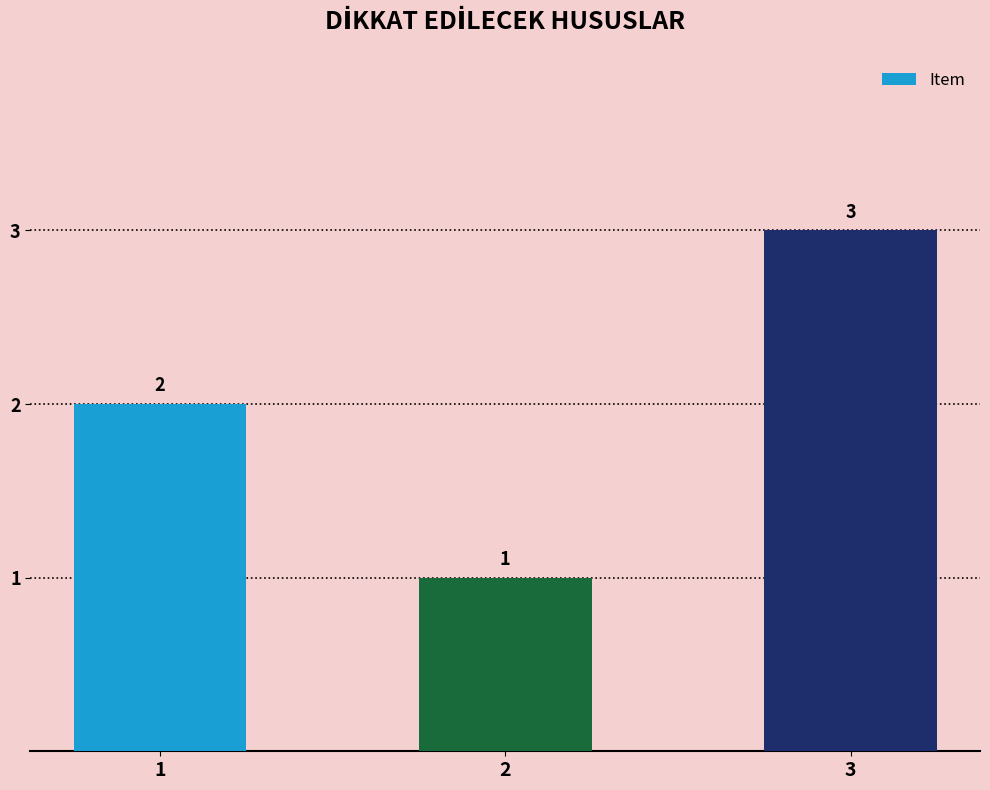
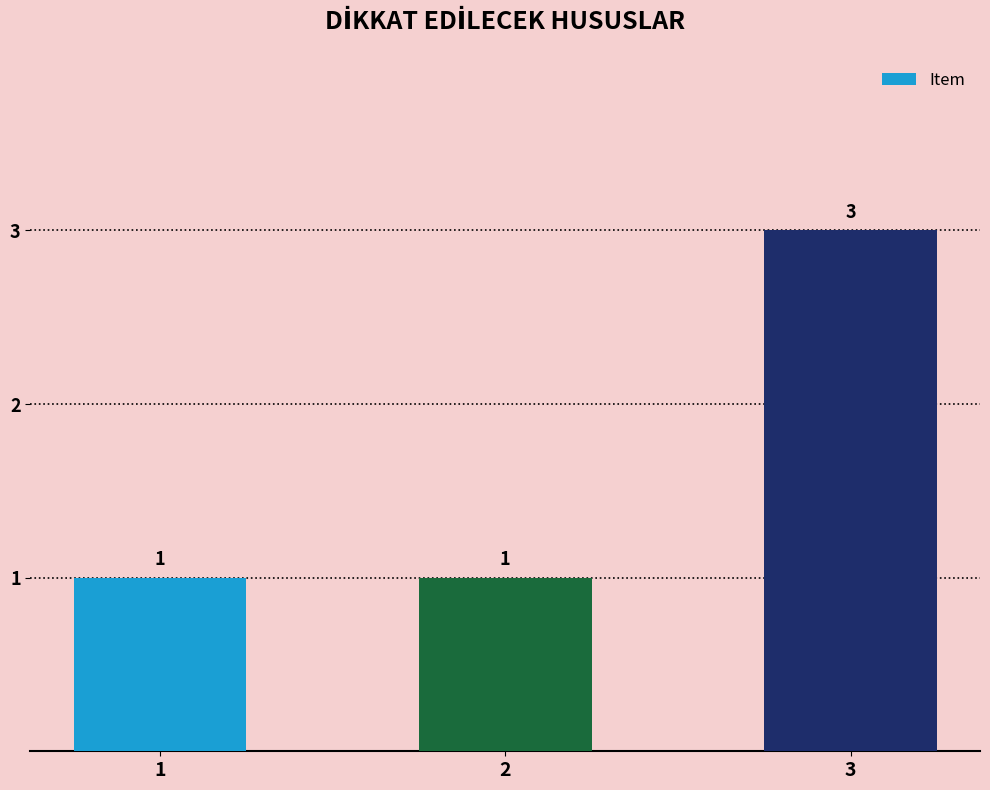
1: 2 -> 1
